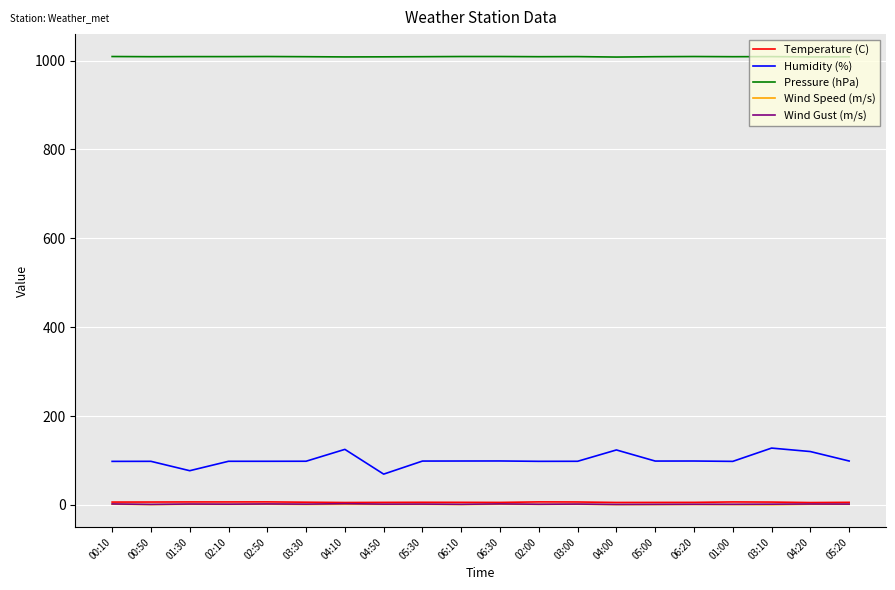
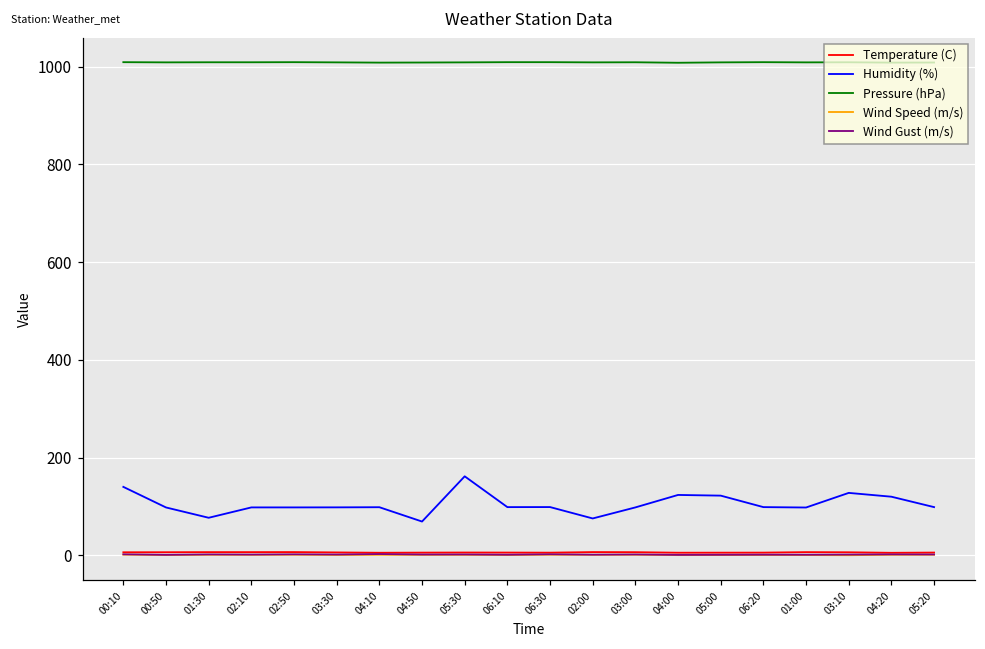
Humidity (%), 00:10: 100 -> 140
Humidity (%), 04:10: 120 -> 100
Humidity (%), 05:30: 100 -> 160
Humidity (%), 02:00: 100 -> 80
Humidity (%), 05:00: 100 -> 120
